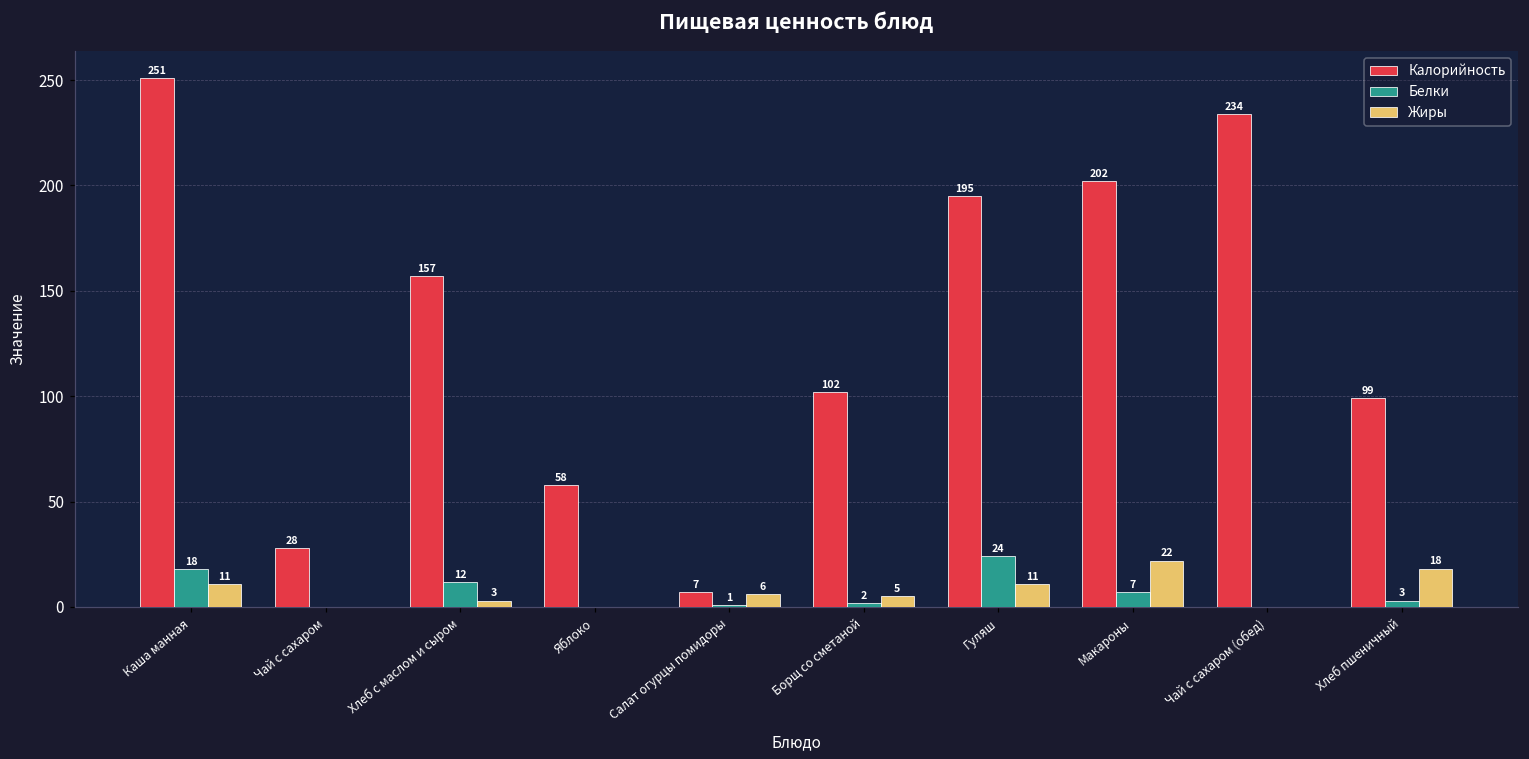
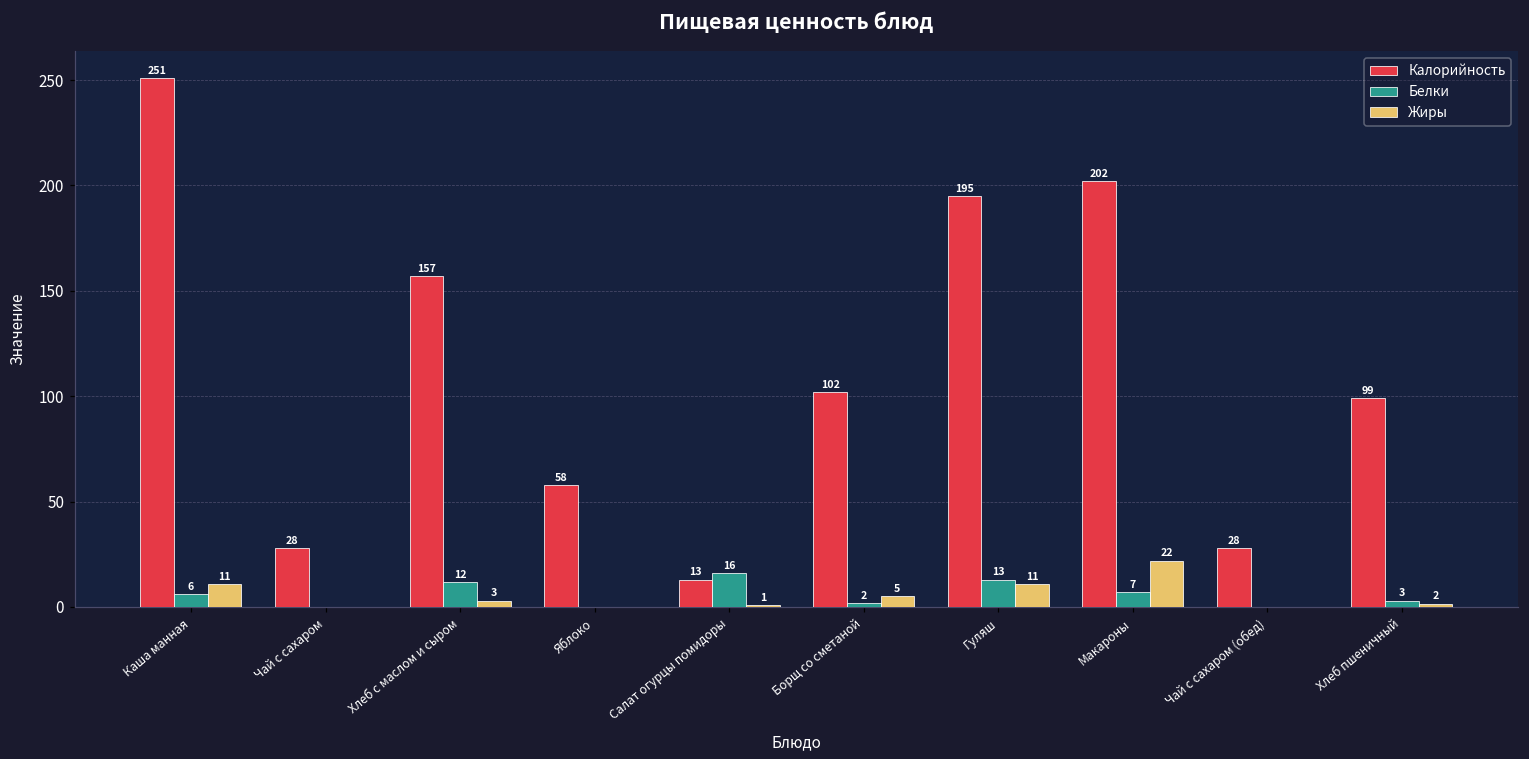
Белки, Каша манная: 18 -> 6
Калорийность, Салат огурцы помидоры: 7 -> 13
Белки, Салат огурцы помидоры: 1 -> 16
Жиры, Салат огурцы помидоры: 6 -> 1
Белки, Гуляш: 24 -> 13
Калорийность, Чай с сахаром (обед): 234 -> 28
Жиры, Хлеб пшеничный: 18 -> 2
